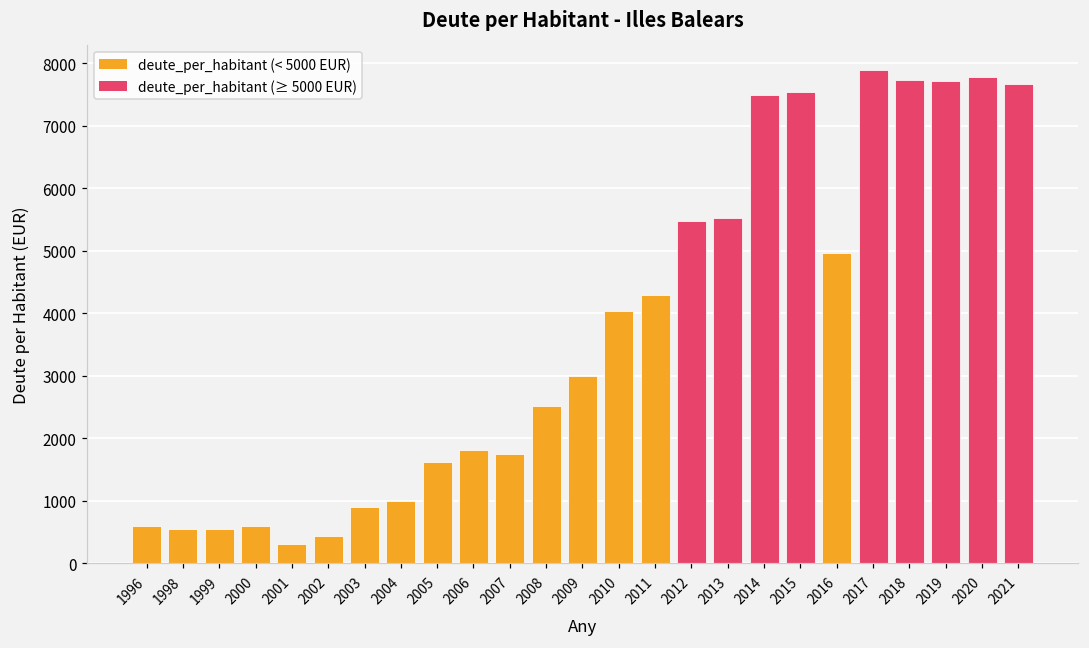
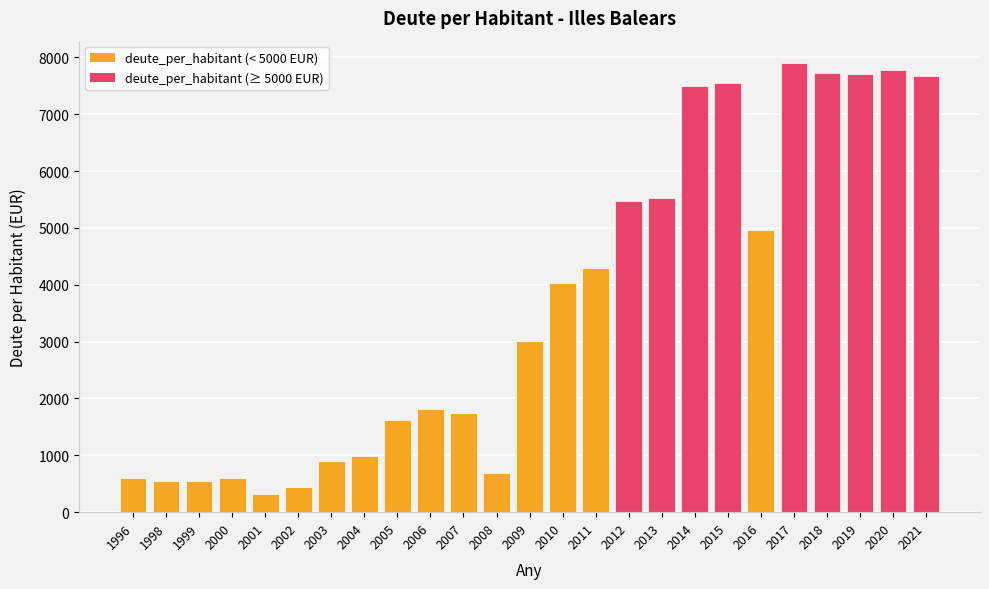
2008: 2500 -> 700
